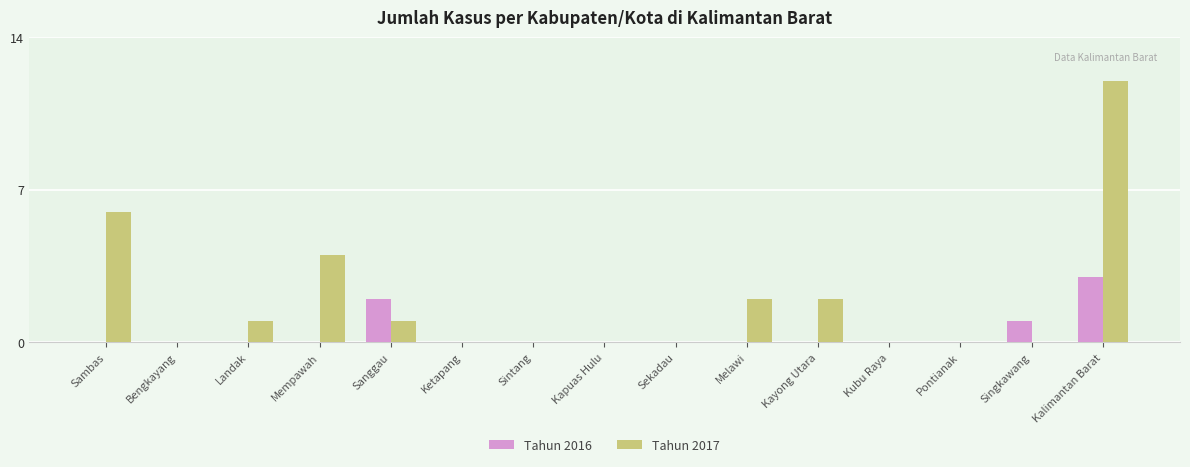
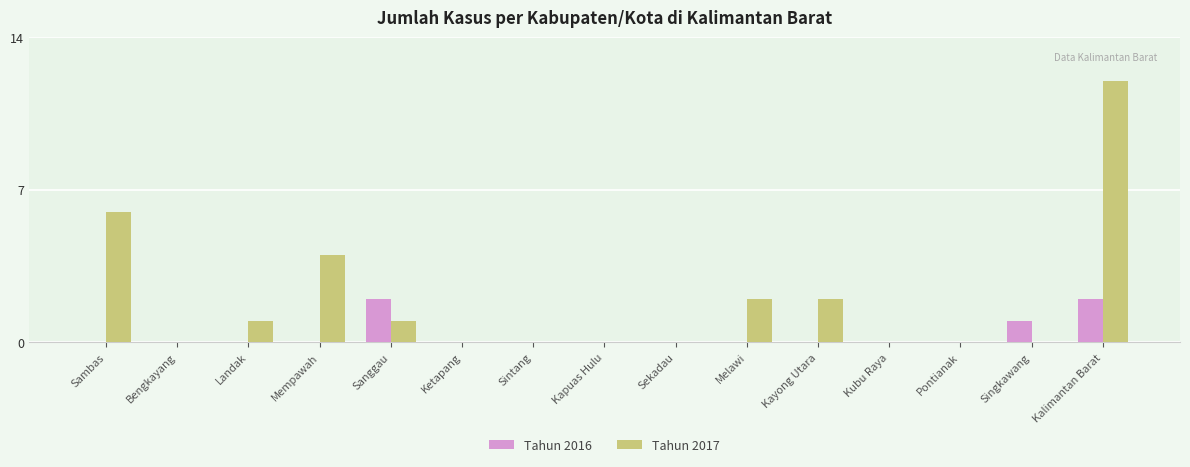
Tahun 2016, Kalimantan Barat: 3 -> 2
